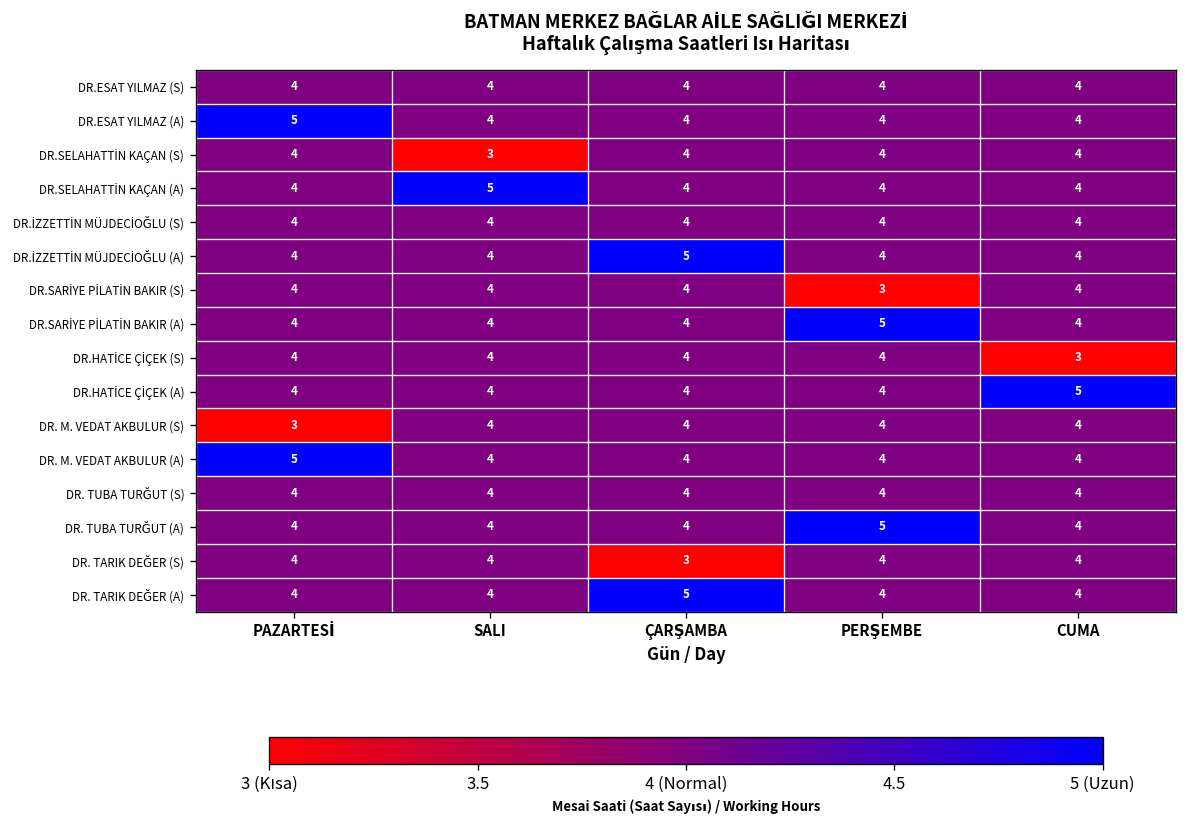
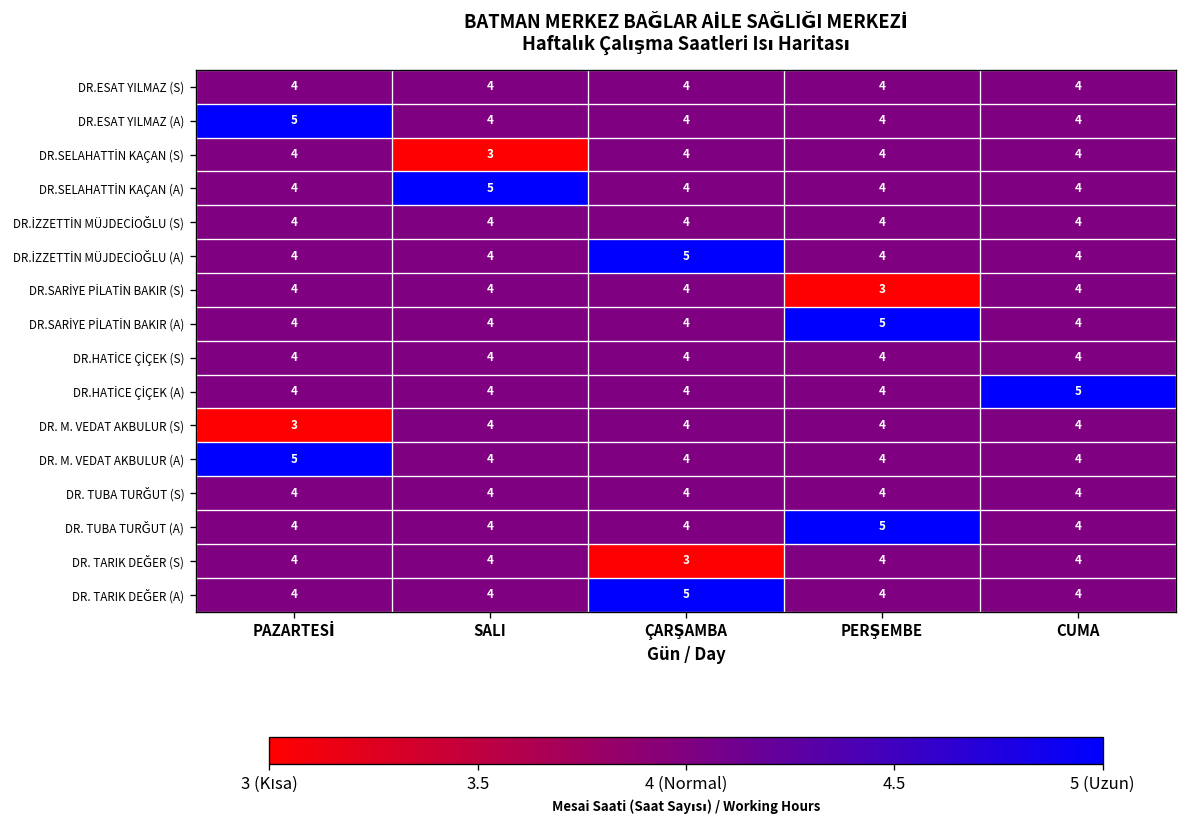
DR.HATİCE ÇİÇEK (S), CUMA: 3 -> 4
